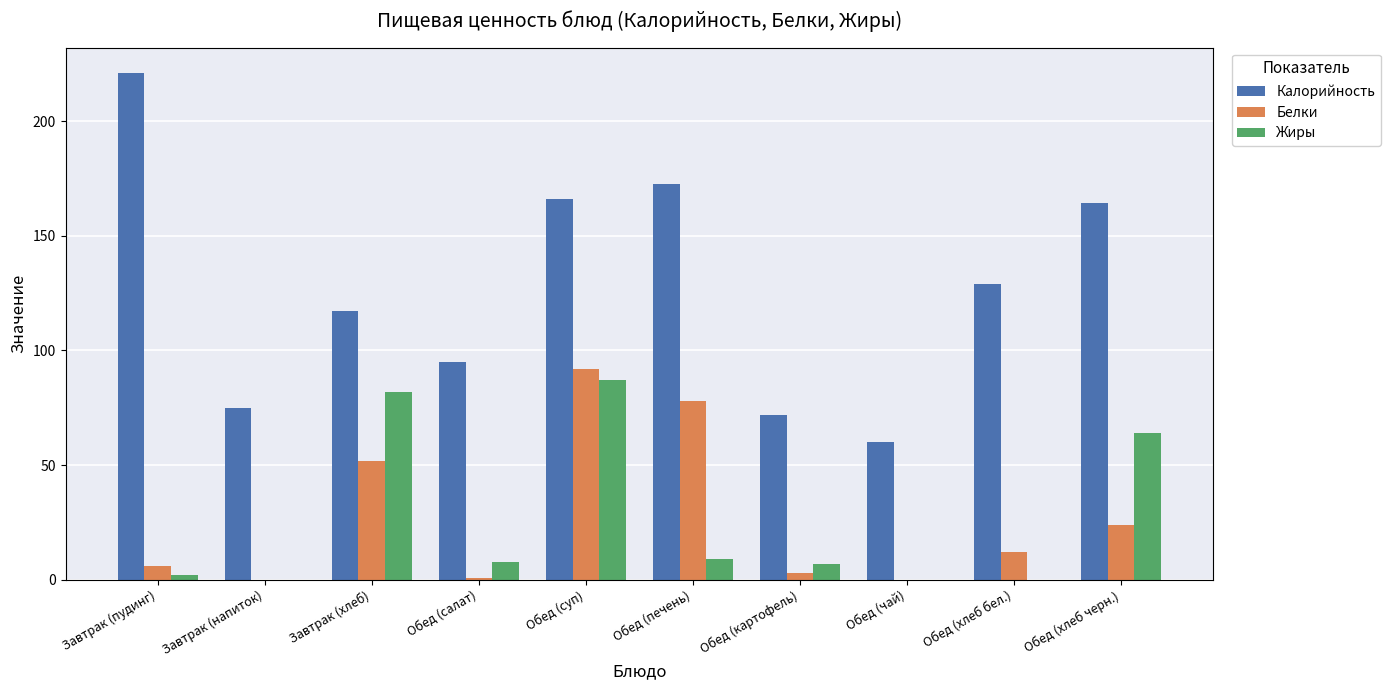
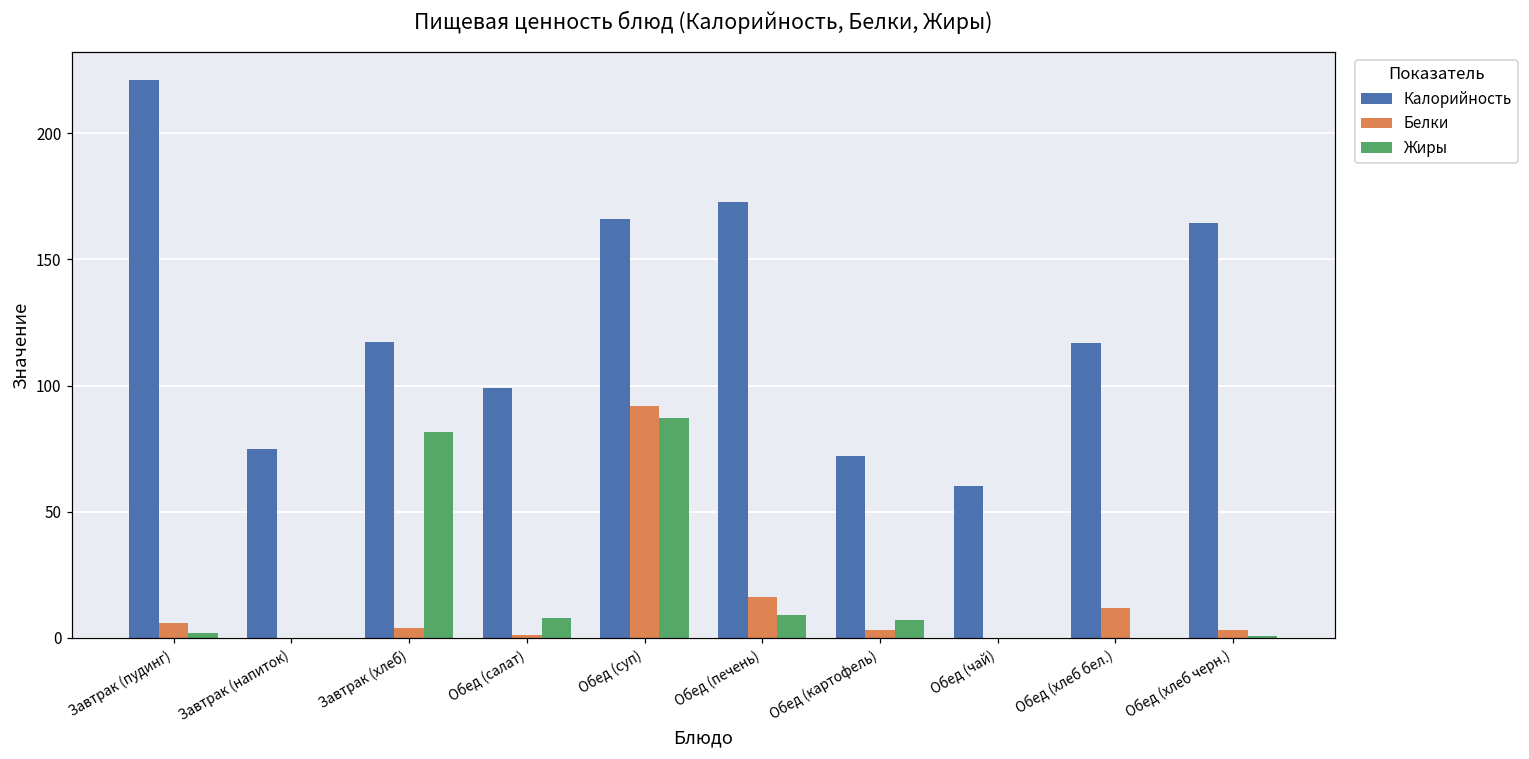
Белки, Завтрак (хлеб): 52 -> 4
Калорийность, Обед (салат): 95 -> 99
Белки, Обед (печень): 78 -> 16
Калорийность, Обед (хлеб бел.): 129 -> 117
Белки, Обед (хлеб черн.): 24 -> 3
Жиры, Обед (хлеб черн.): 64 -> 1
